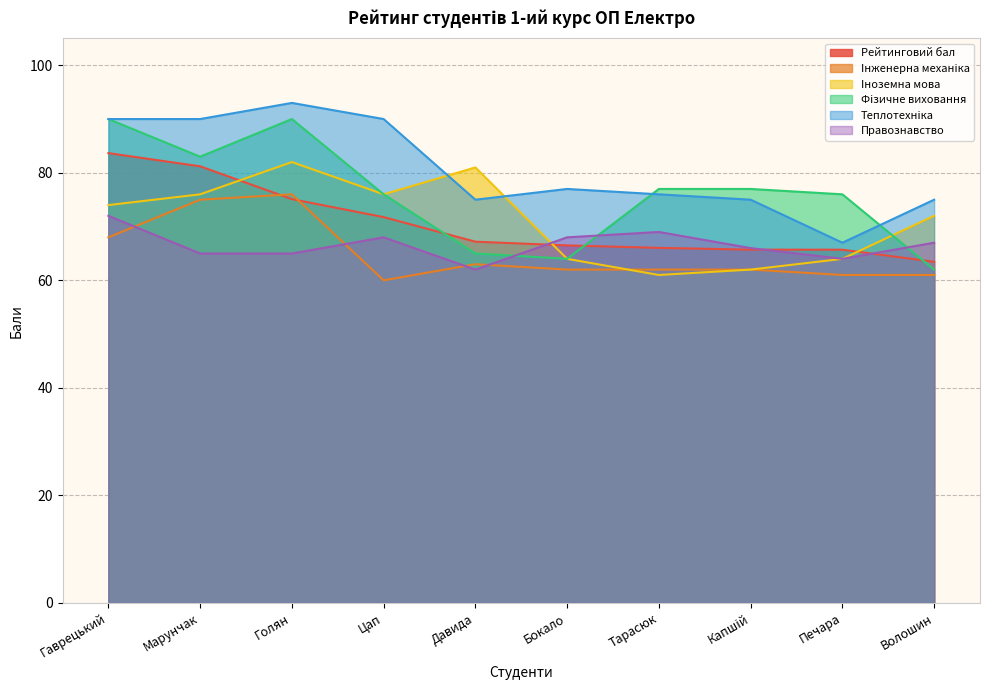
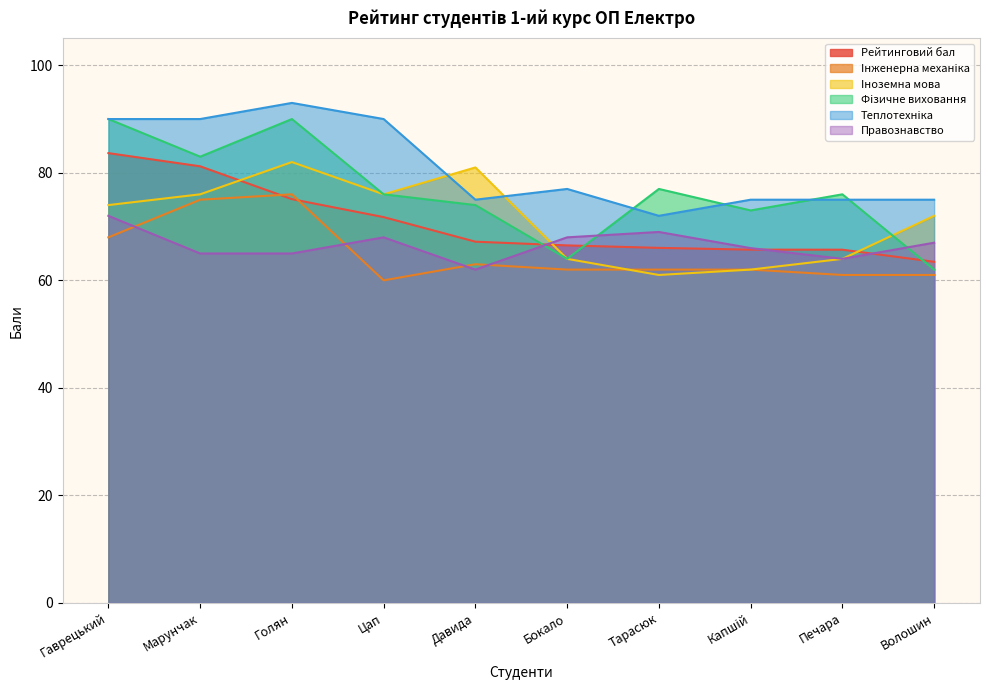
Фізичне виховання, Давида: 65 -> 74
Теплотехніка, Тарасюк: 76 -> 72
Фізичне виховання, Капшій: 77 -> 73
Теплотехніка, Печара: 67 -> 75
